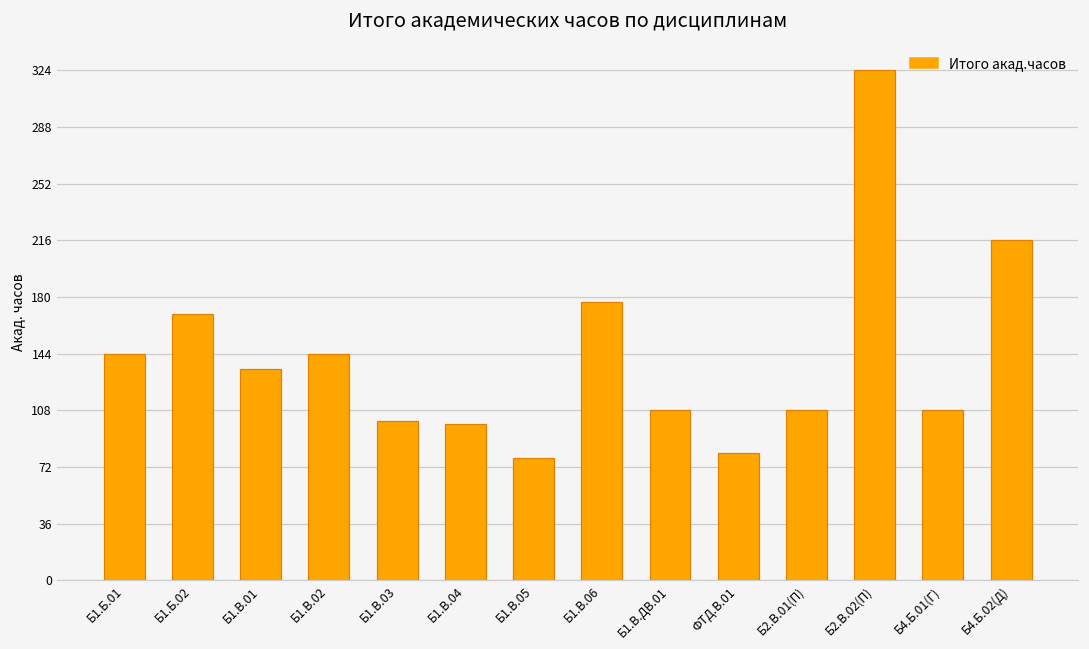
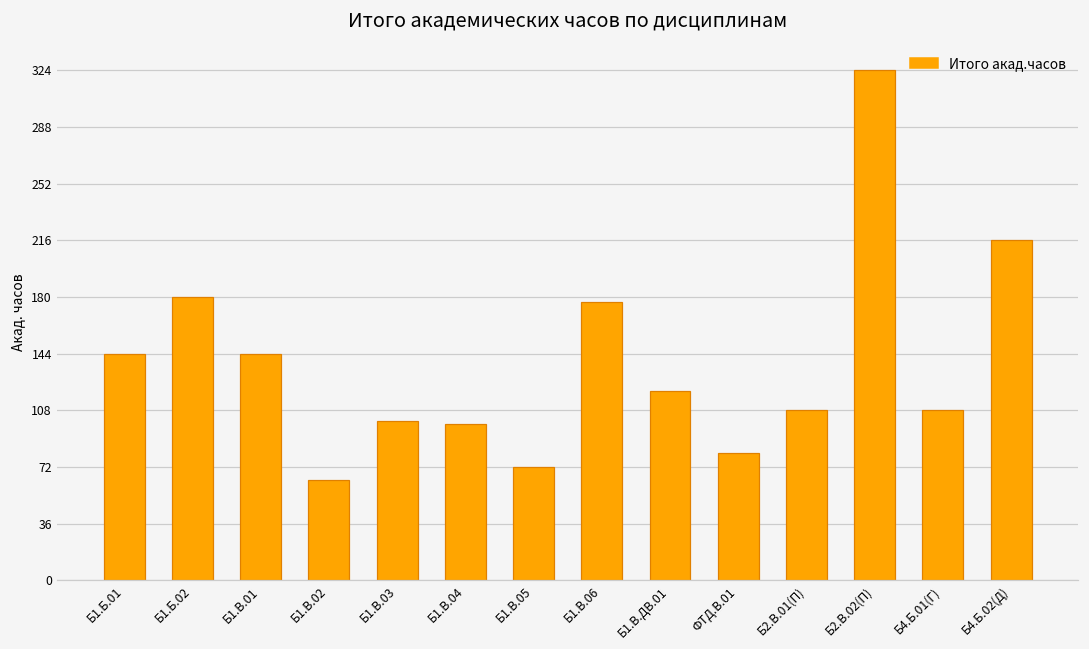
Б1.Б.02: 169 -> 180
Б1.В.01: 134 -> 144
Б1.В.02: 144 -> 64
Б1.В.05: 78 -> 72
Б1.В.ДВ.01: 108 -> 120
